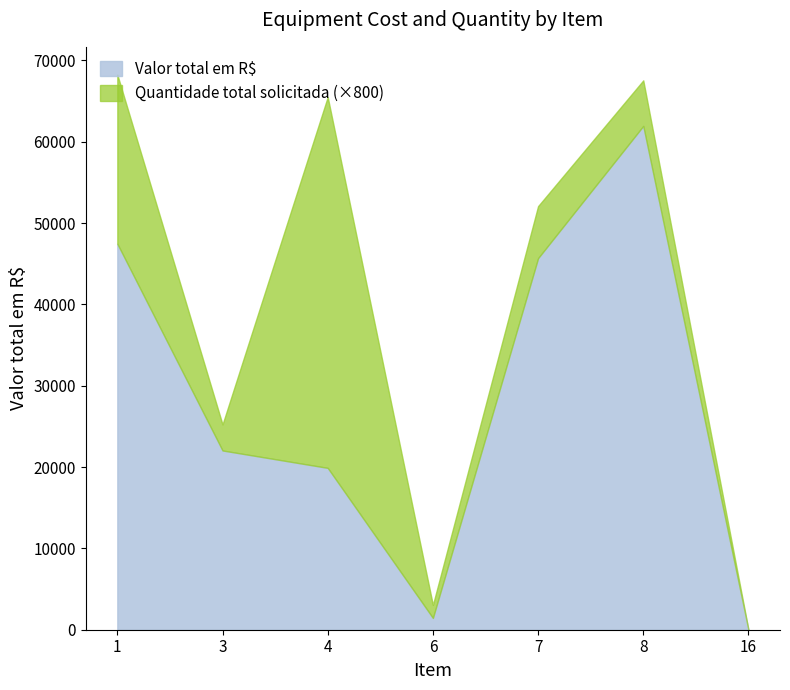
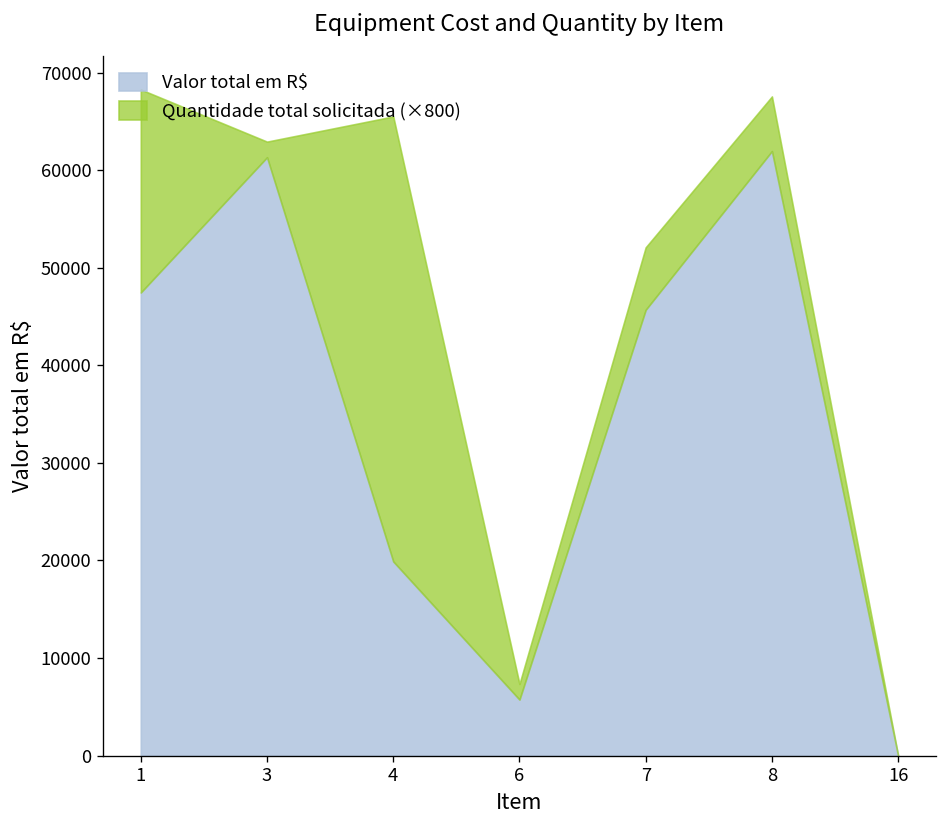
Valor total em R$, 3: 22000 -> 61000
Quantidade total solicitada (×800), 3: 3000 -> 2000
Valor total em R$, 6: 1000 -> 6000
